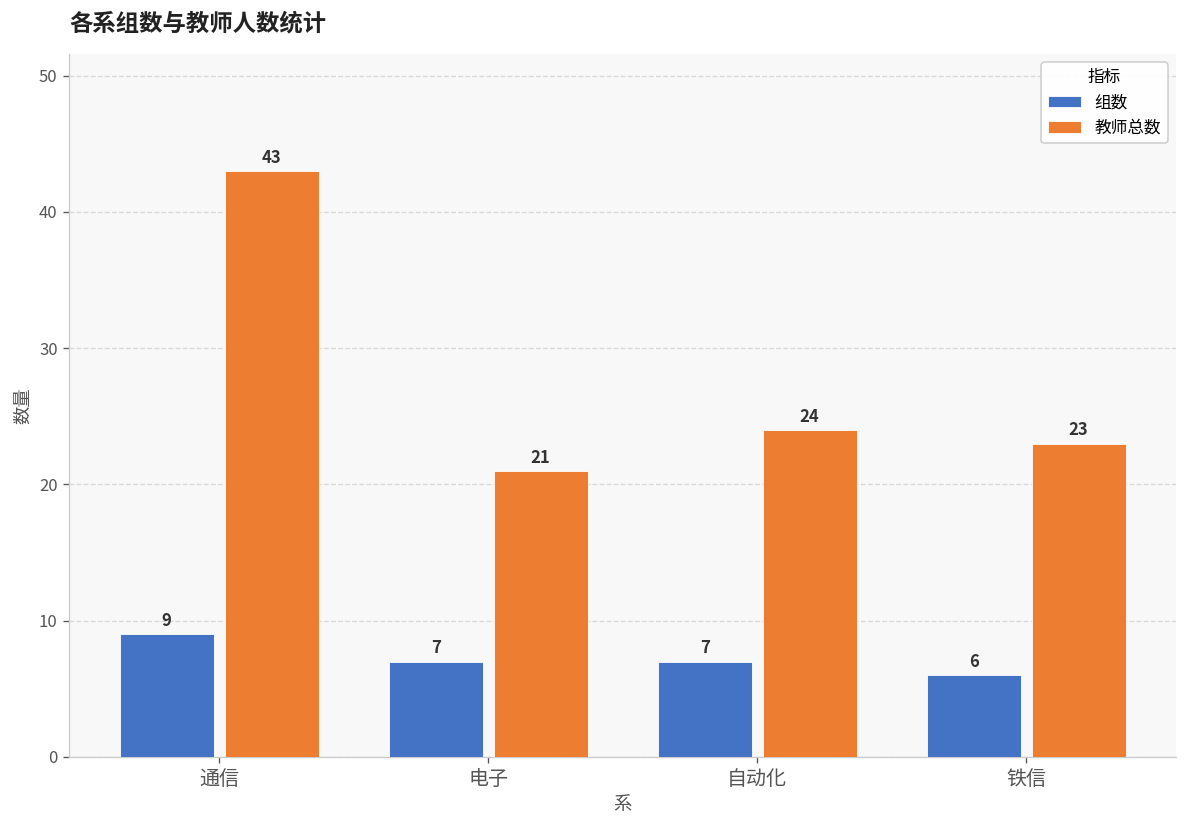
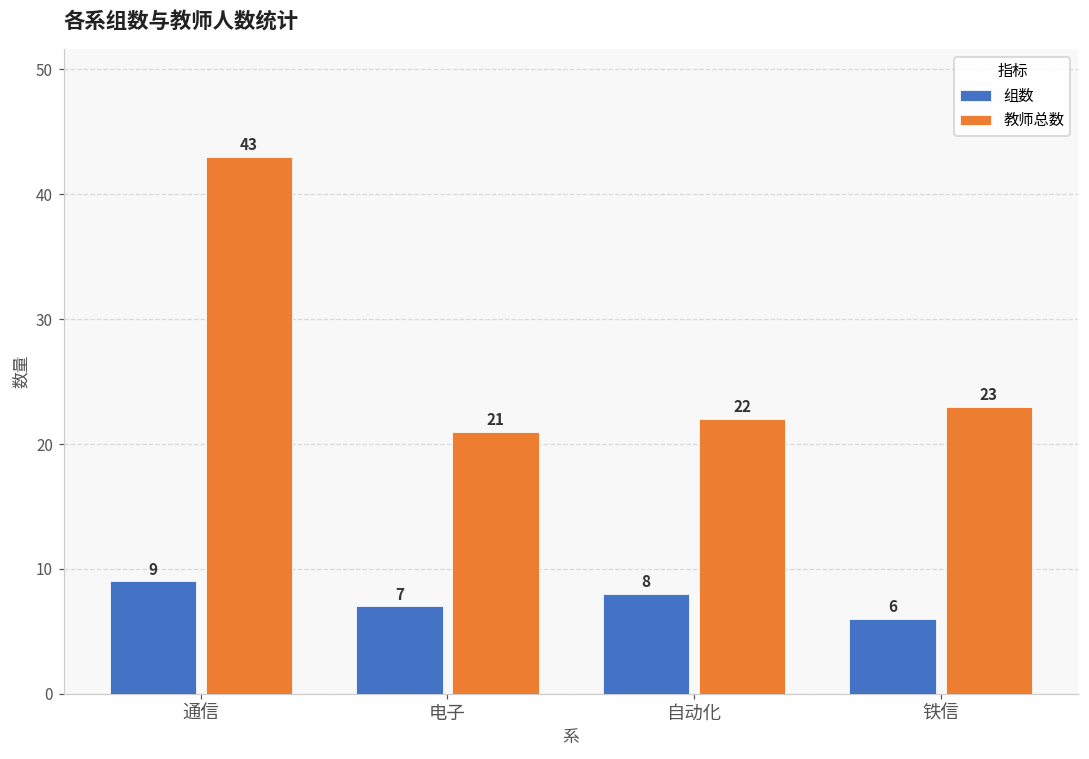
组数, 自动化: 7 -> 8
教师总数, 自动化: 24 -> 22
